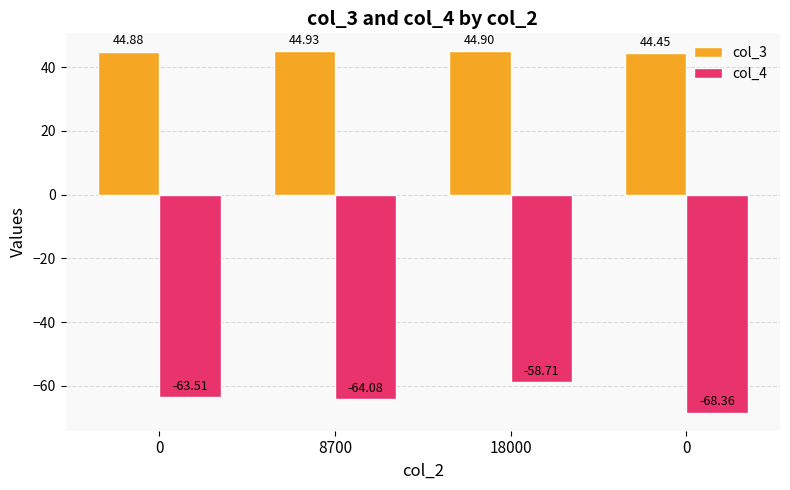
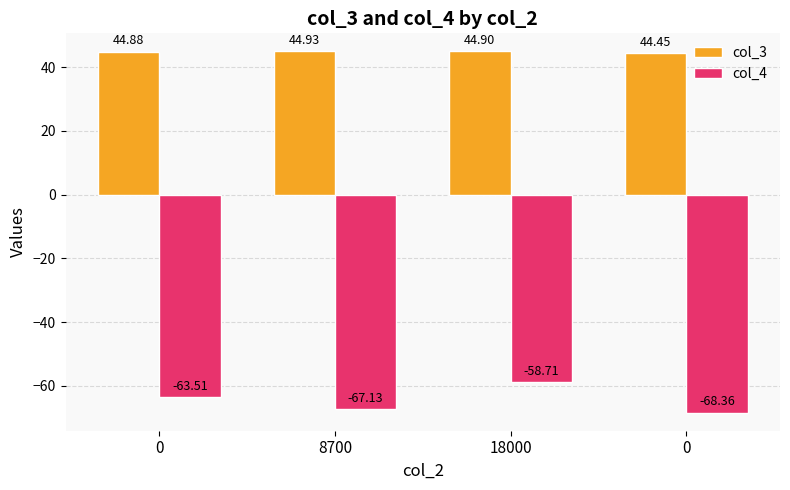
col_4, 8700: -64.08 -> -67.13
